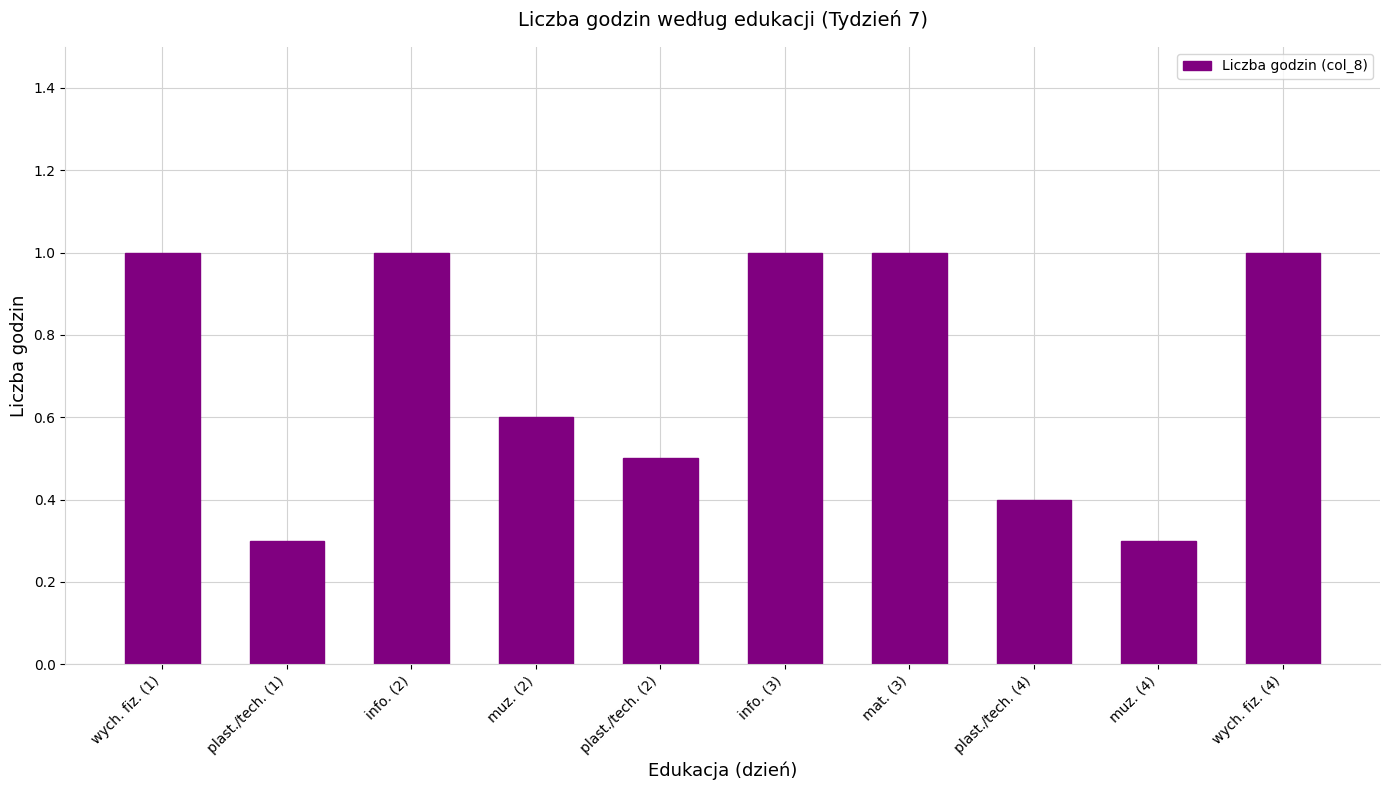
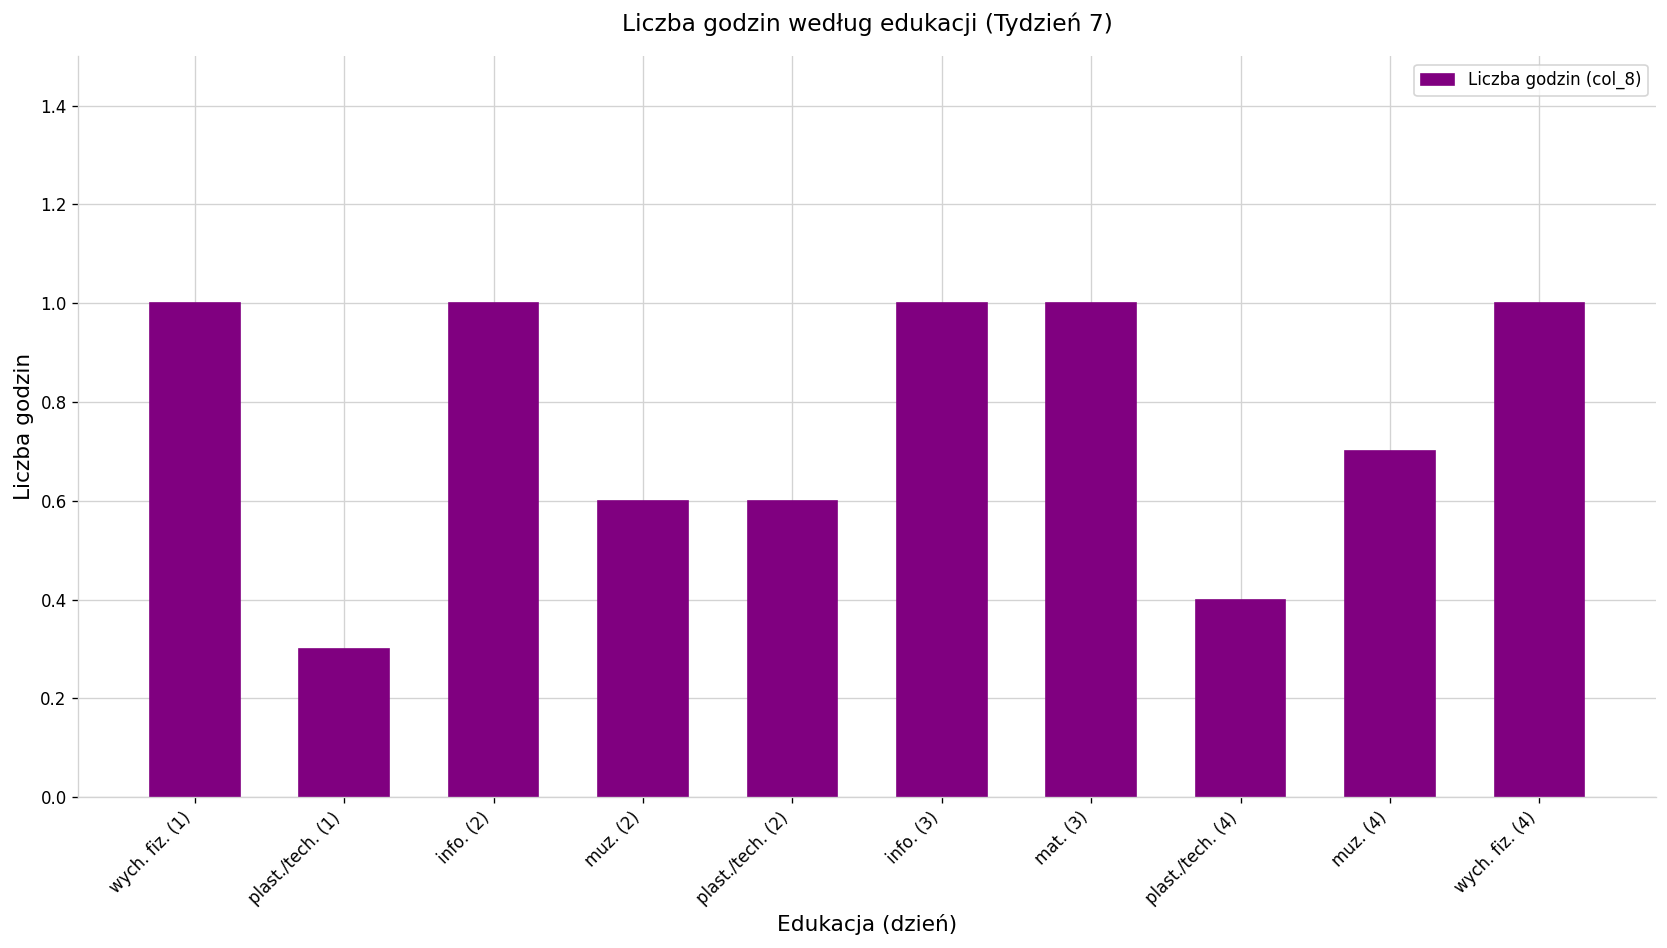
plast./tech. (2): 0.5 -> 0.6
muz. (4): 0.3 -> 0.7
